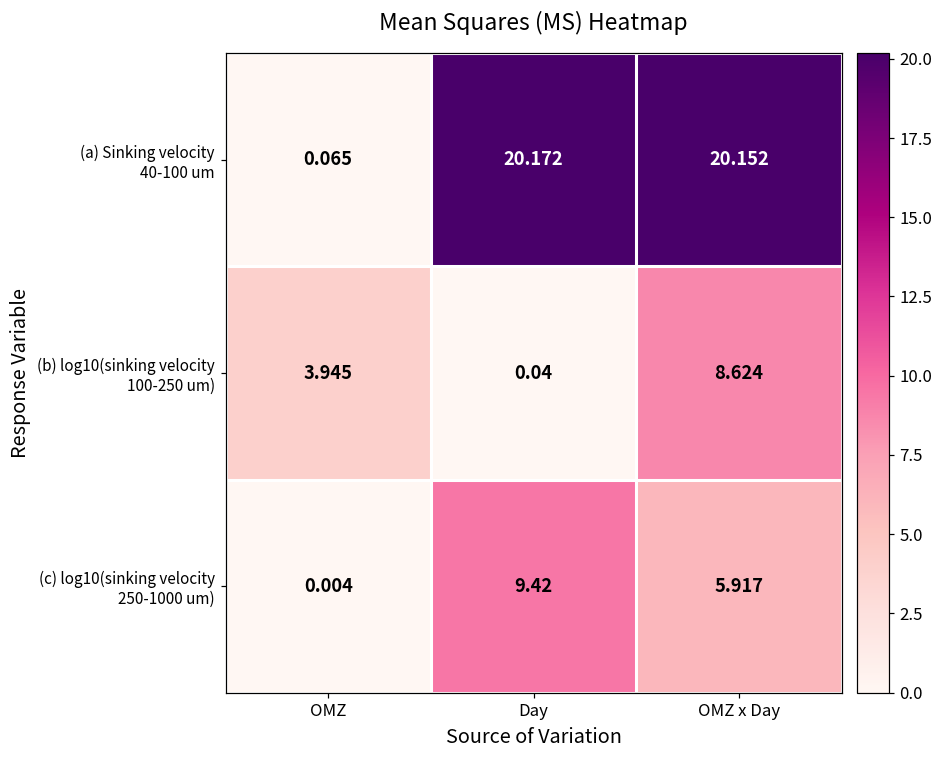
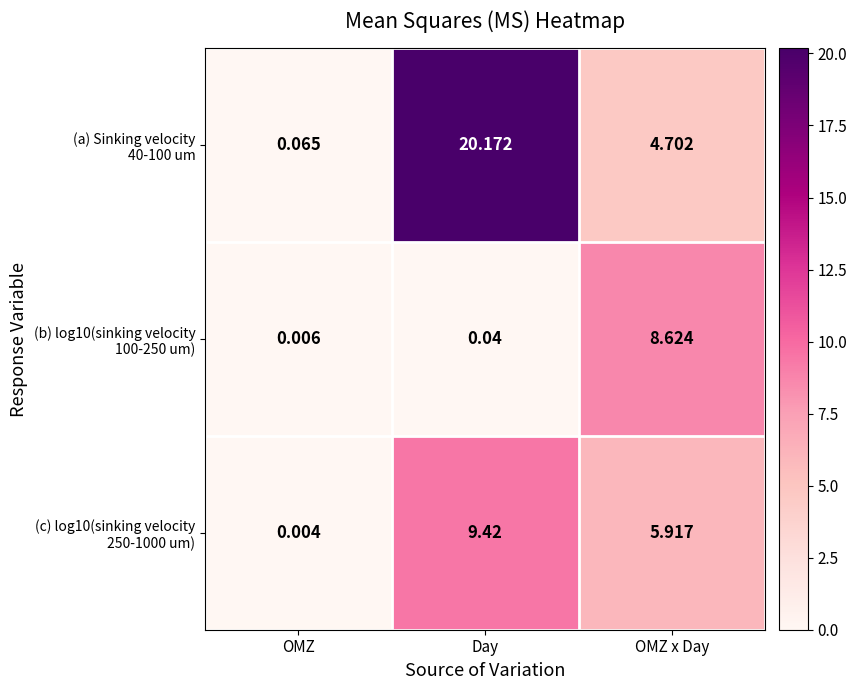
(a) Sinking velocity 40-100 um, OMZ x Day: 20.152 -> 4.702
(b) log10(sinking velocity 100-250 um), OMZ: 3.945 -> 0.006
